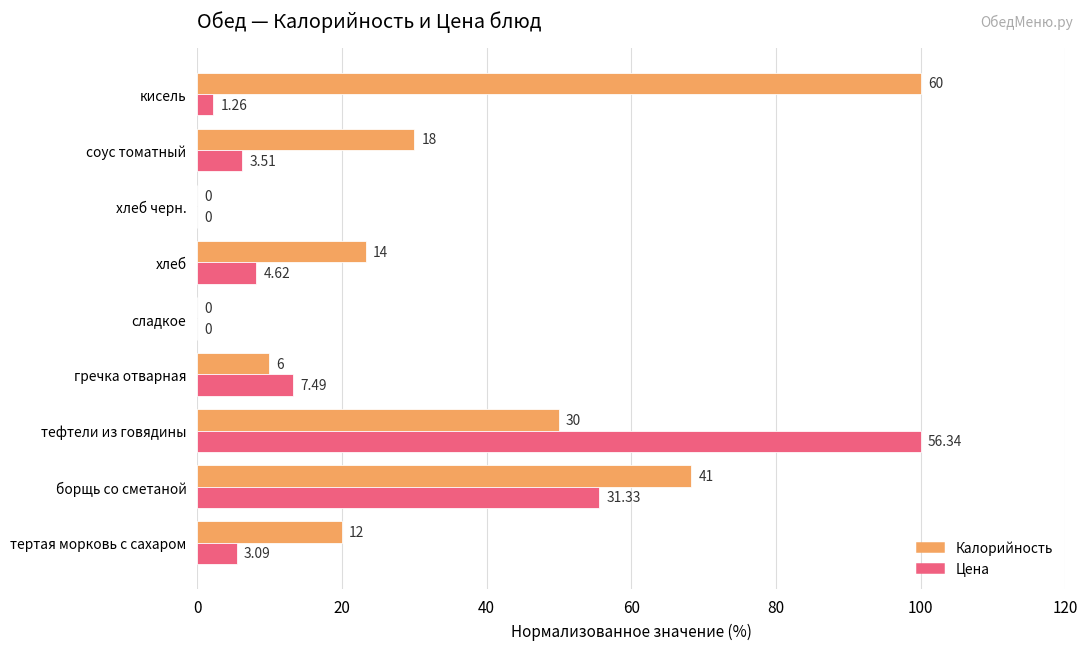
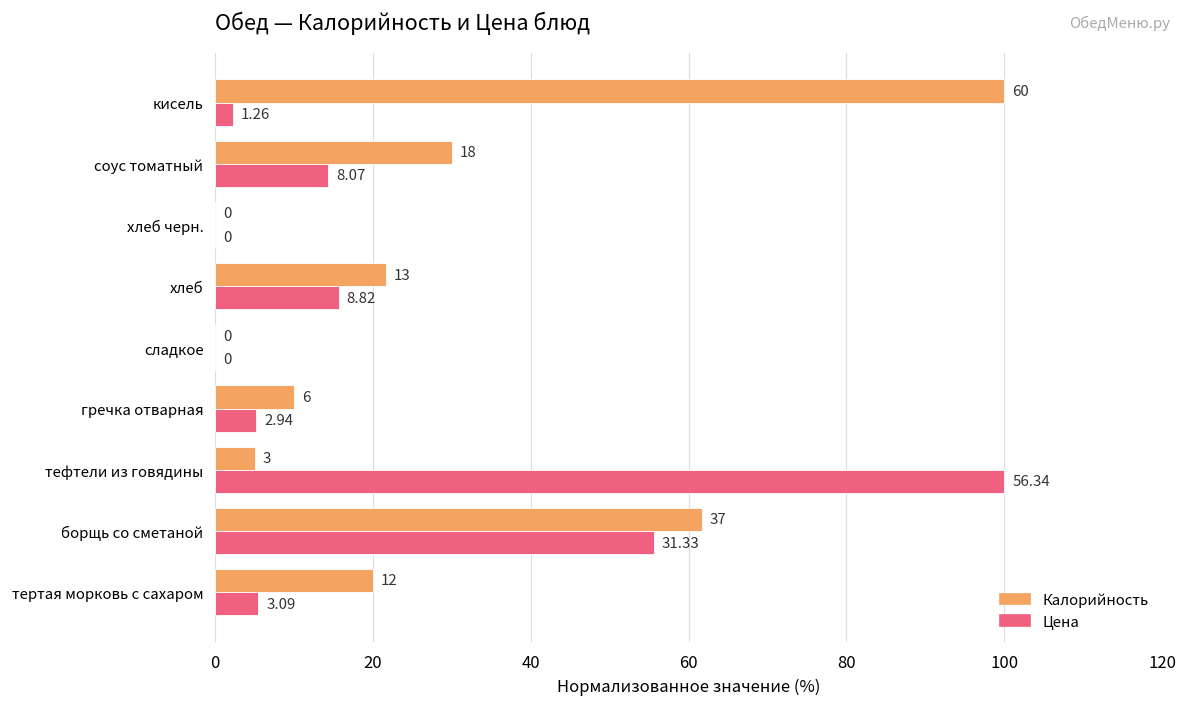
Цена, соус томатный: 3.51 -> 8.07
Калорийность, хлеб: 14 -> 13
Цена, хлеб: 4.62 -> 8.82
Цена, гречка отварная: 7.49 -> 2.94
Калорийность, тефтели из говядины: 30 -> 3
Калорийность, борщь со сметаной: 41 -> 37
